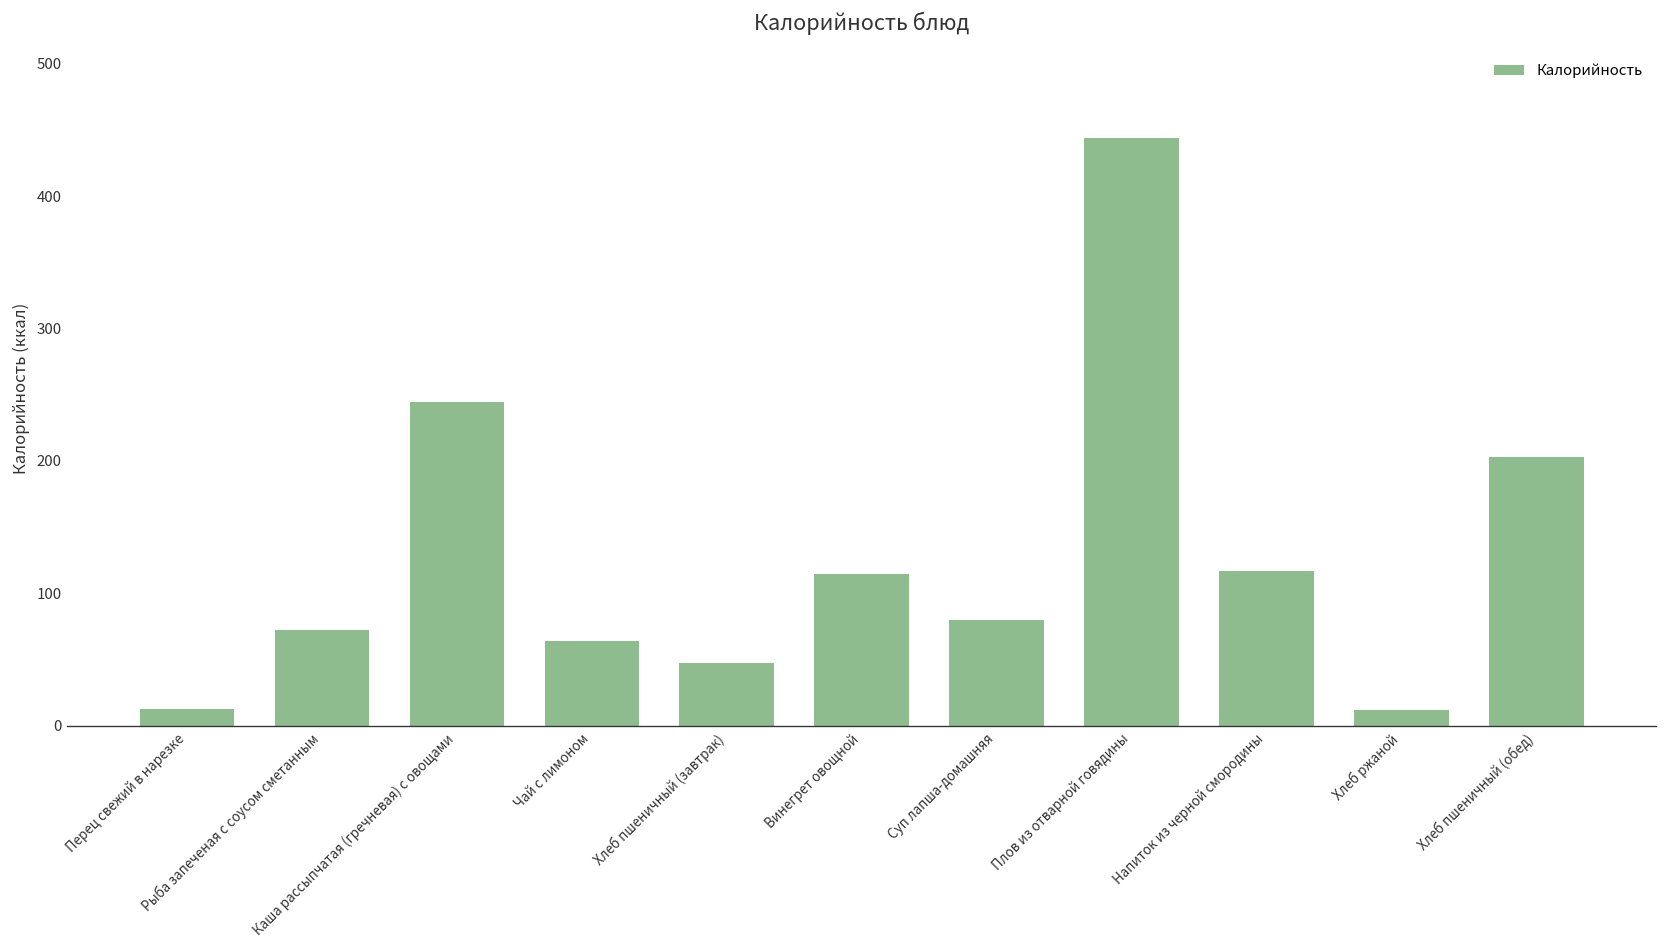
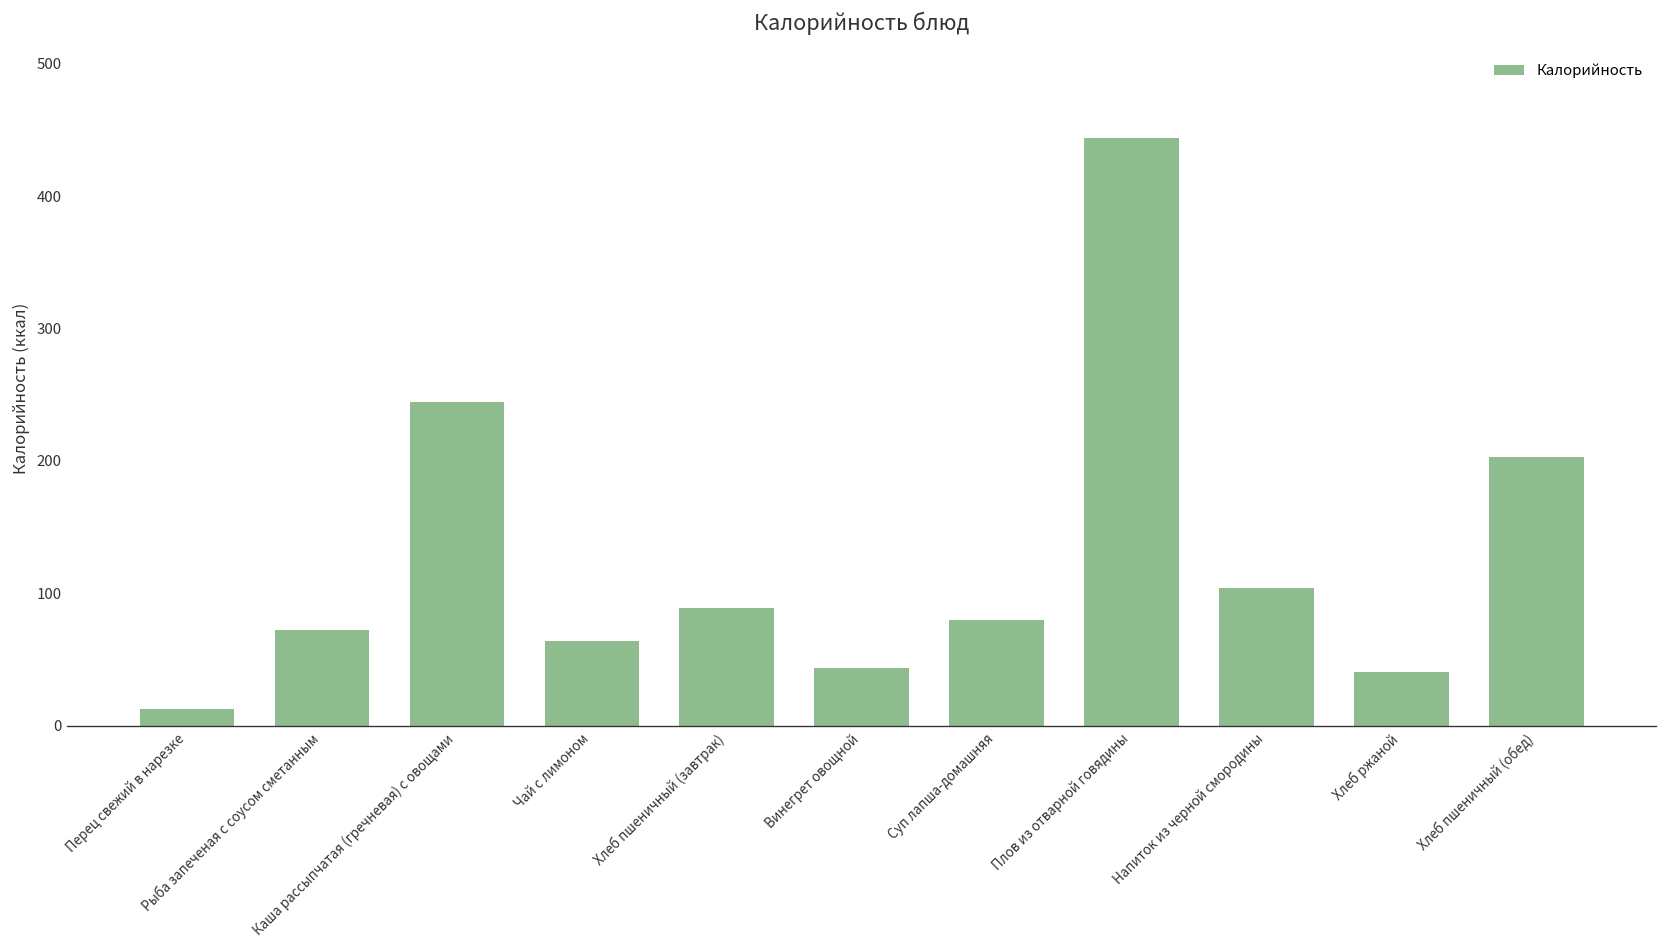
Хлеб пшеничный (завтрак): 47 -> 89
Винегрет овощной: 115 -> 44
Напиток из черной смородины: 117 -> 104
Хлеб ржаной: 12 -> 41
